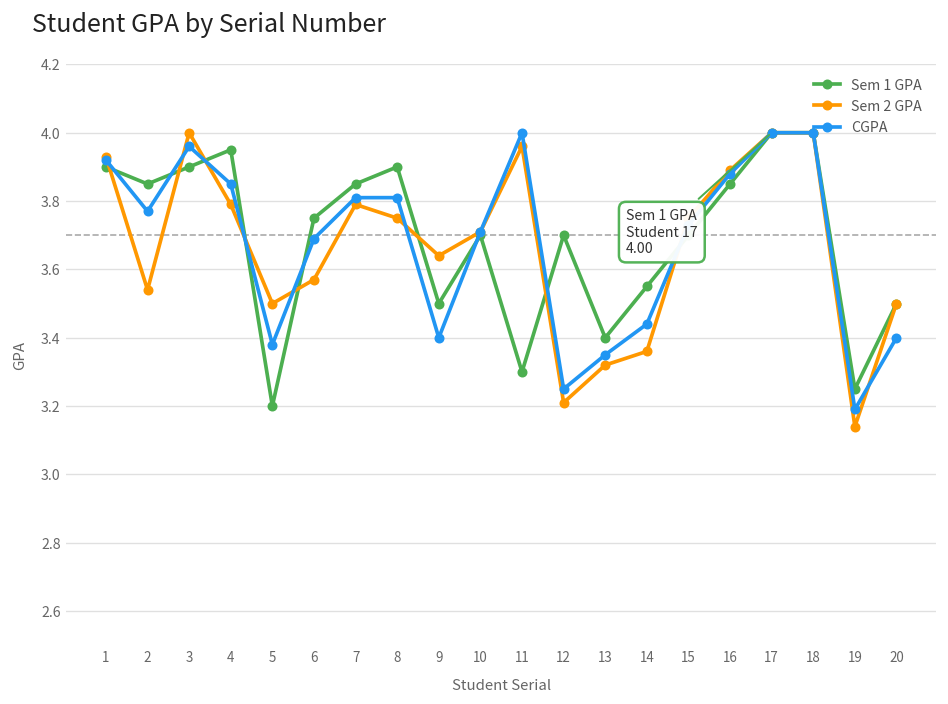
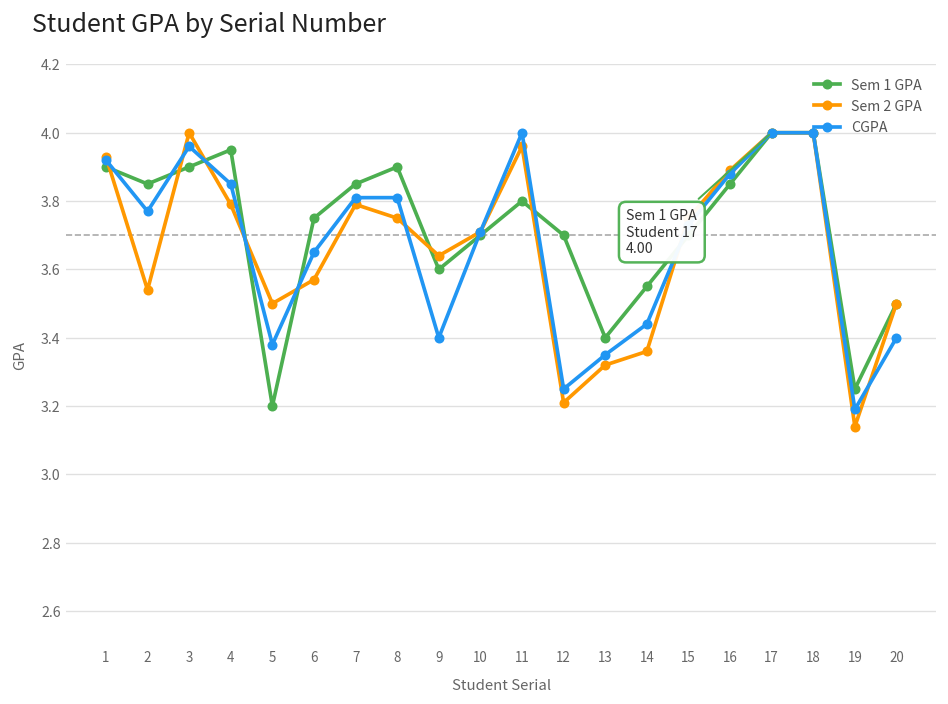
CGPA, 6: 3.69 -> 3.65
Sem 1 GPA, 9: 3.5 -> 3.6
Sem 1 GPA, 11: 3.3 -> 3.8
